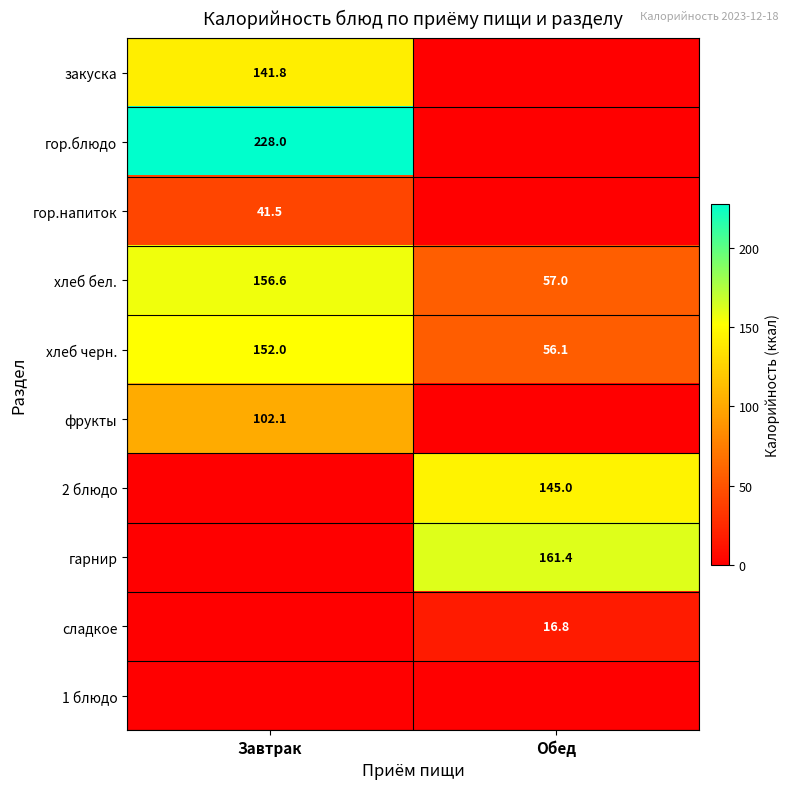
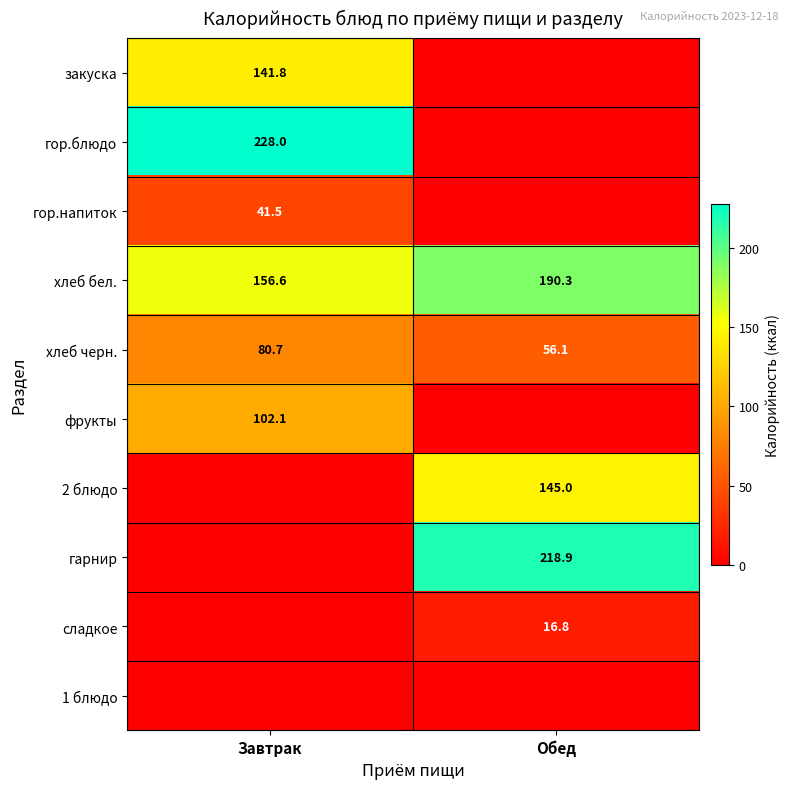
хлеб бел., Обед: 57.0 -> 190.3
хлеб черн., Завтрак: 152.0 -> 80.7
гарнир, Обед: 161.4 -> 218.9
